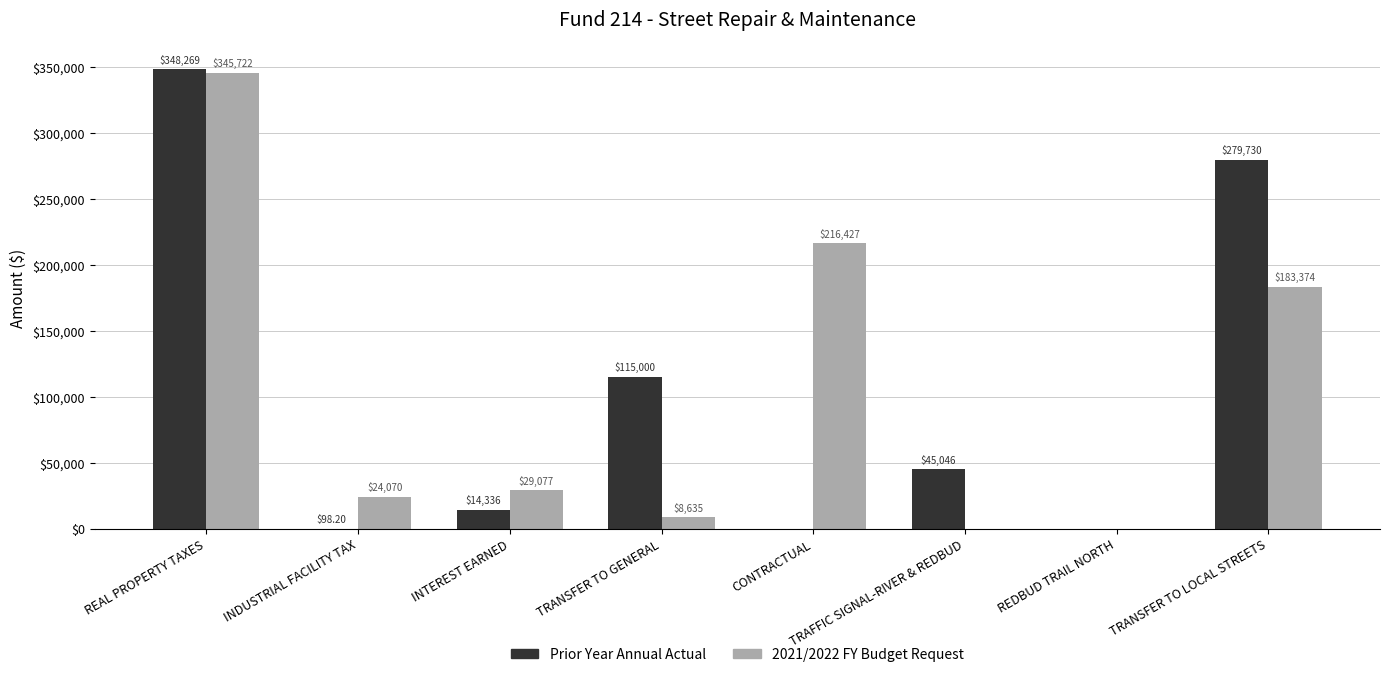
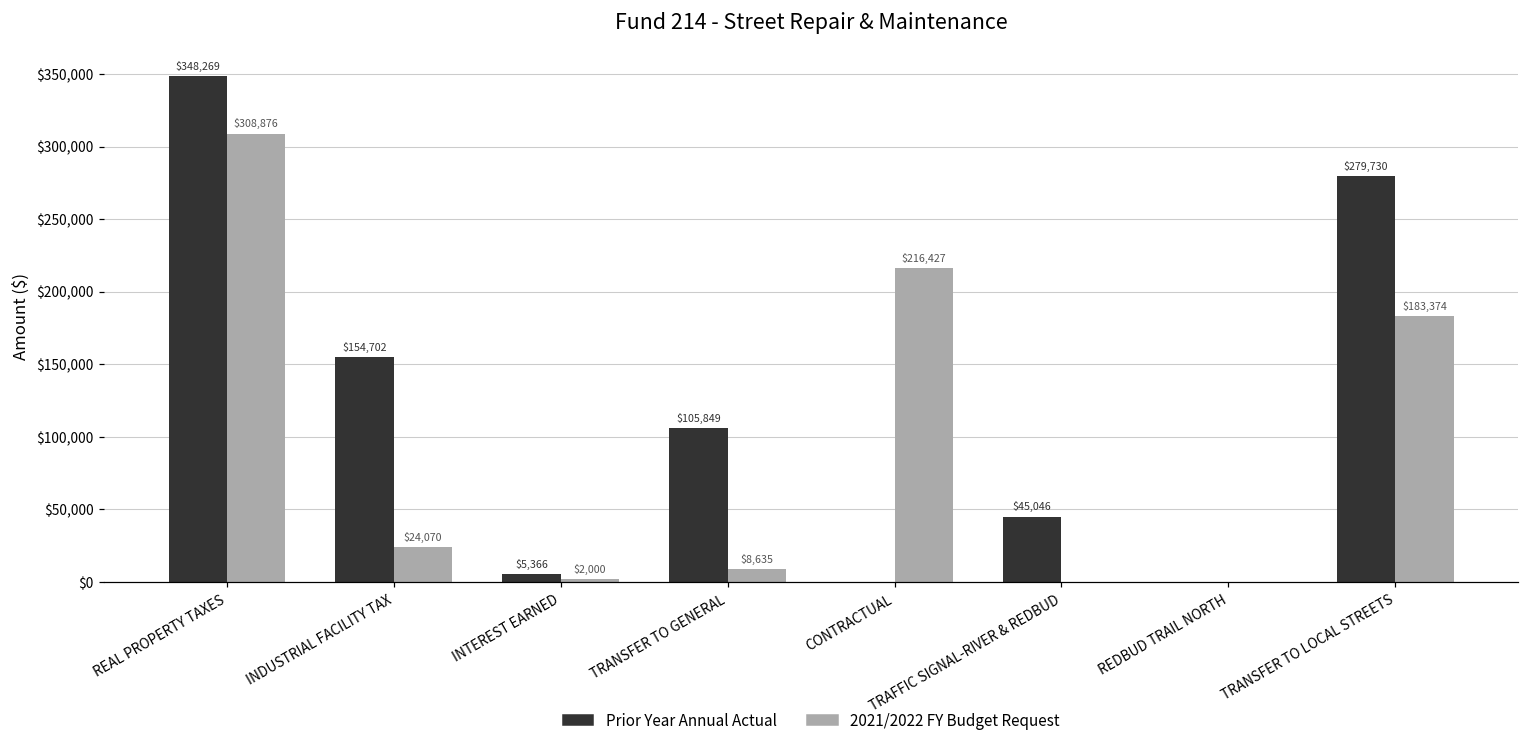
2021/2022 FY Budget Request, REAL PROPERTY TAXES: $345,722 -> $308,876
Prior Year Annual Actual, INDUSTRIAL FACILITY TAX: $98.20 -> $154,702
Prior Year Annual Actual, INTEREST EARNED: $14,336 -> $5,366
2021/2022 FY Budget Request, INTEREST EARNED: $29,077 -> $2,000
Prior Year Annual Actual, TRANSFER TO GENERAL: $115,000 -> $105,849
